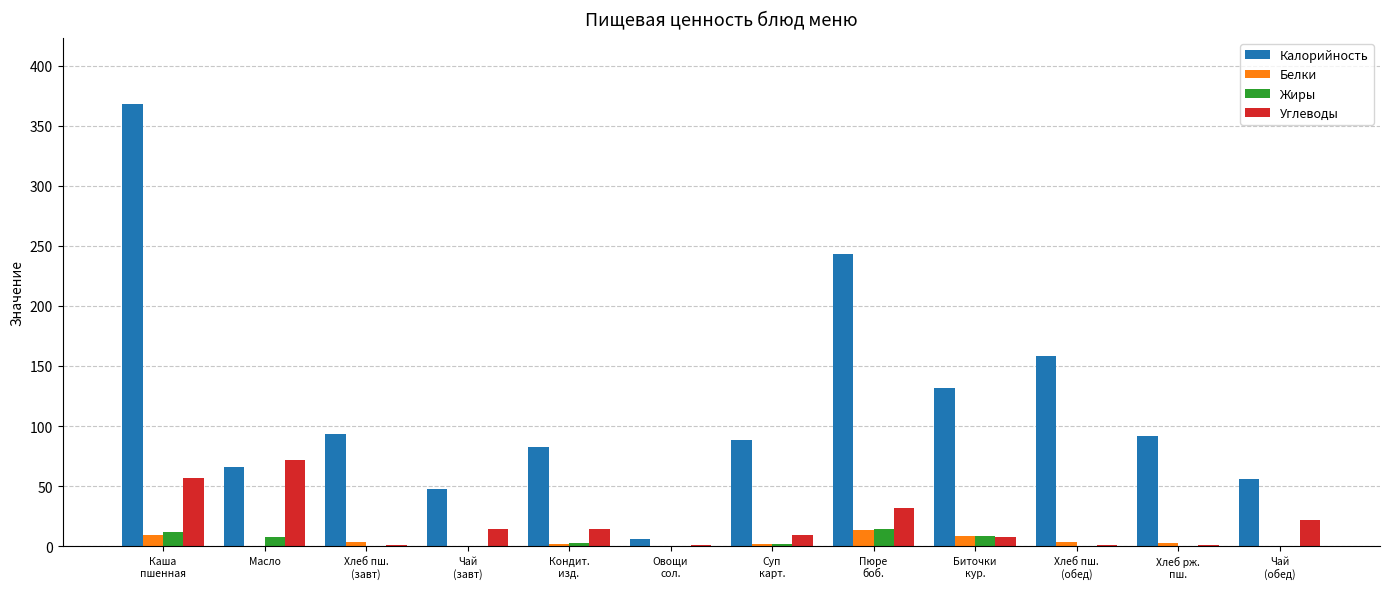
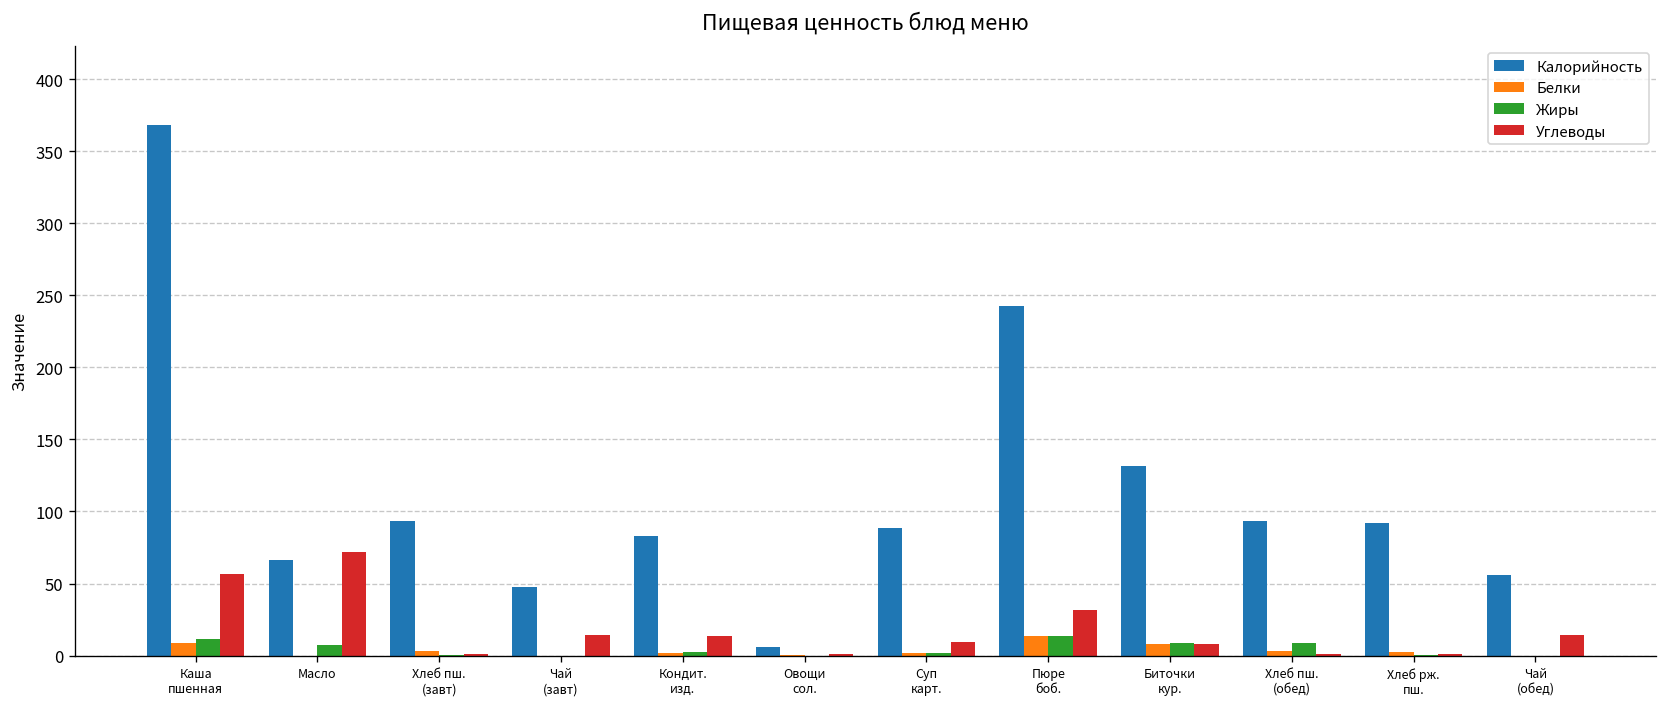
Калорийность, Хлеб пш. (обед): 159 -> 94
Жиры, Хлеб пш. (обед): 0 -> 9
Углеводы, Чай (обед): 22 -> 14
